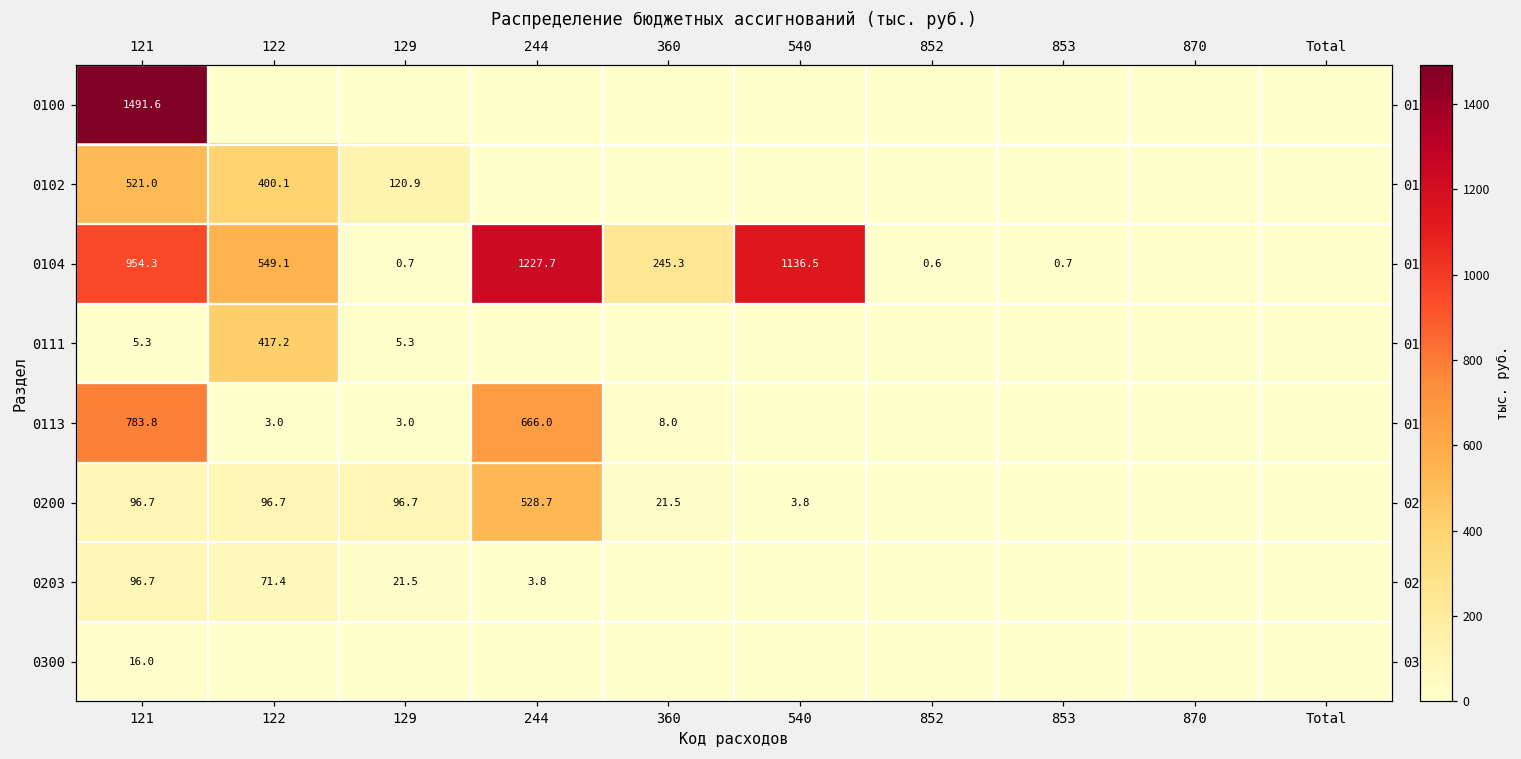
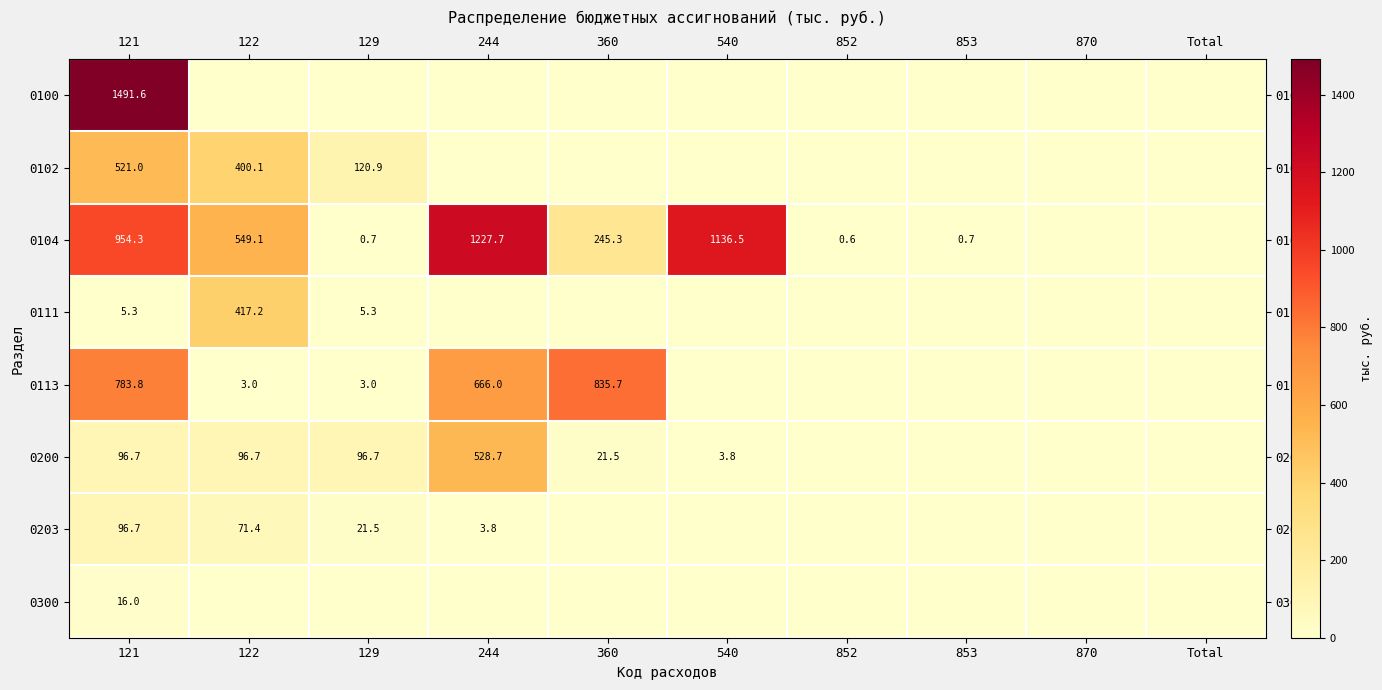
0113, 360: 8.0 -> 835.7
